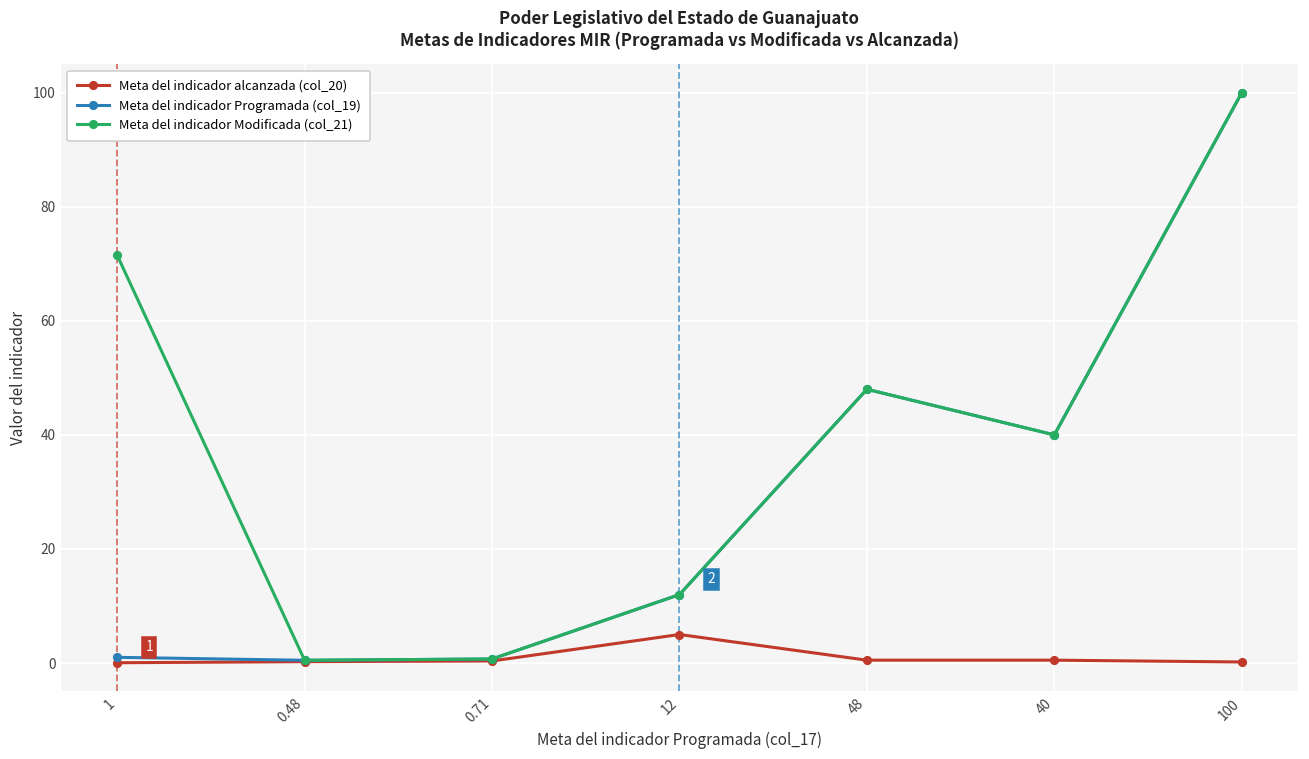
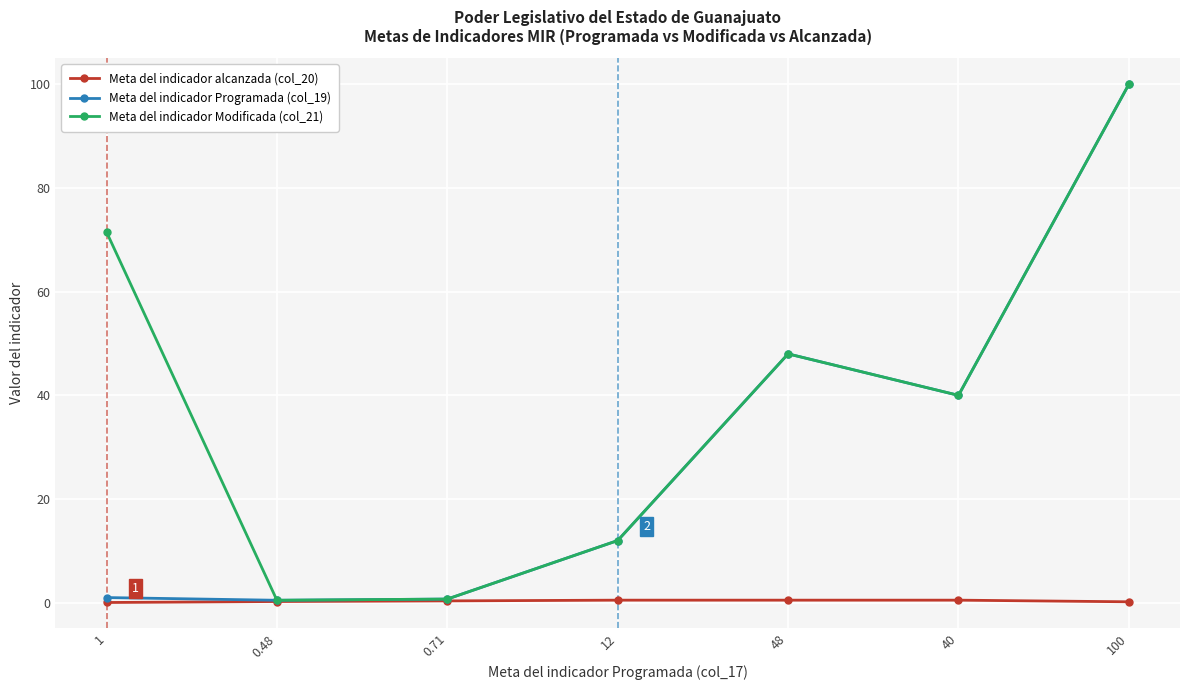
Meta del indicador alcanzada (col_20), 12: 5 -> 1
